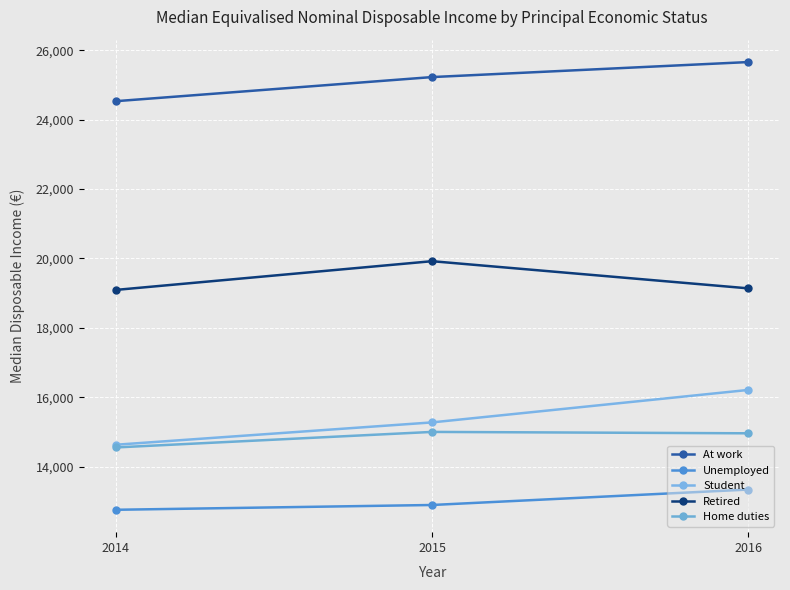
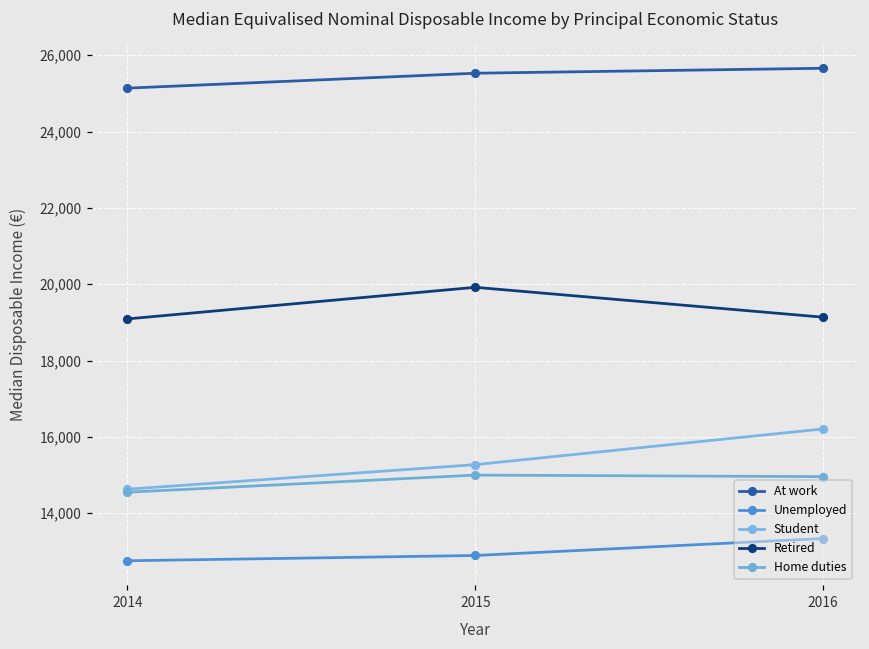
At work, 2014: 24,500 -> 25,100
At work, 2015: 25,200 -> 25,500
